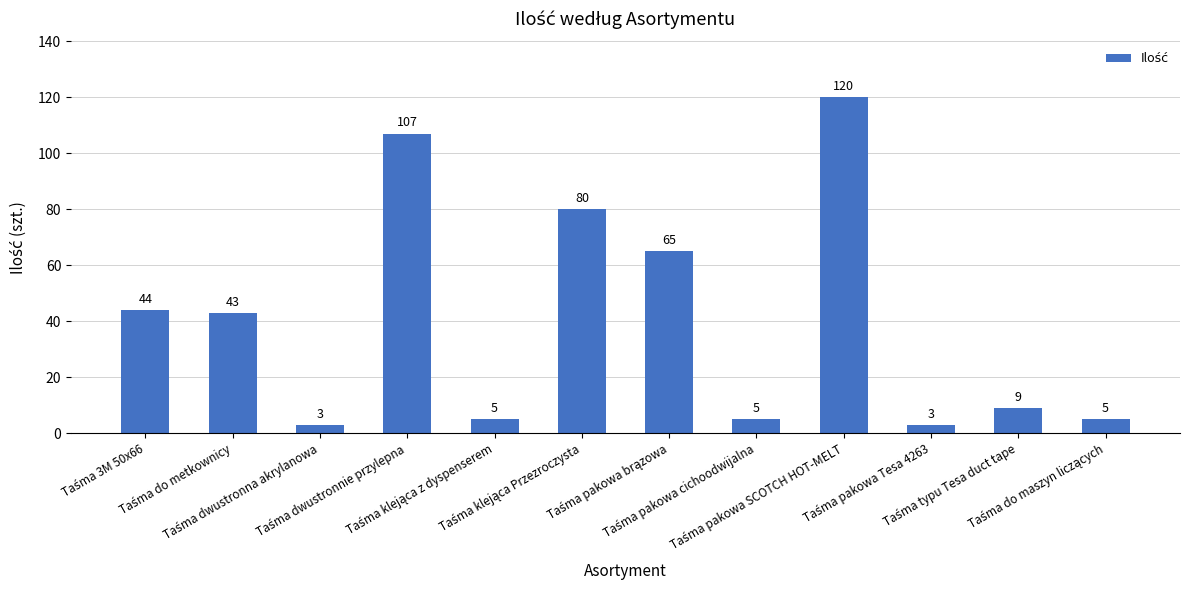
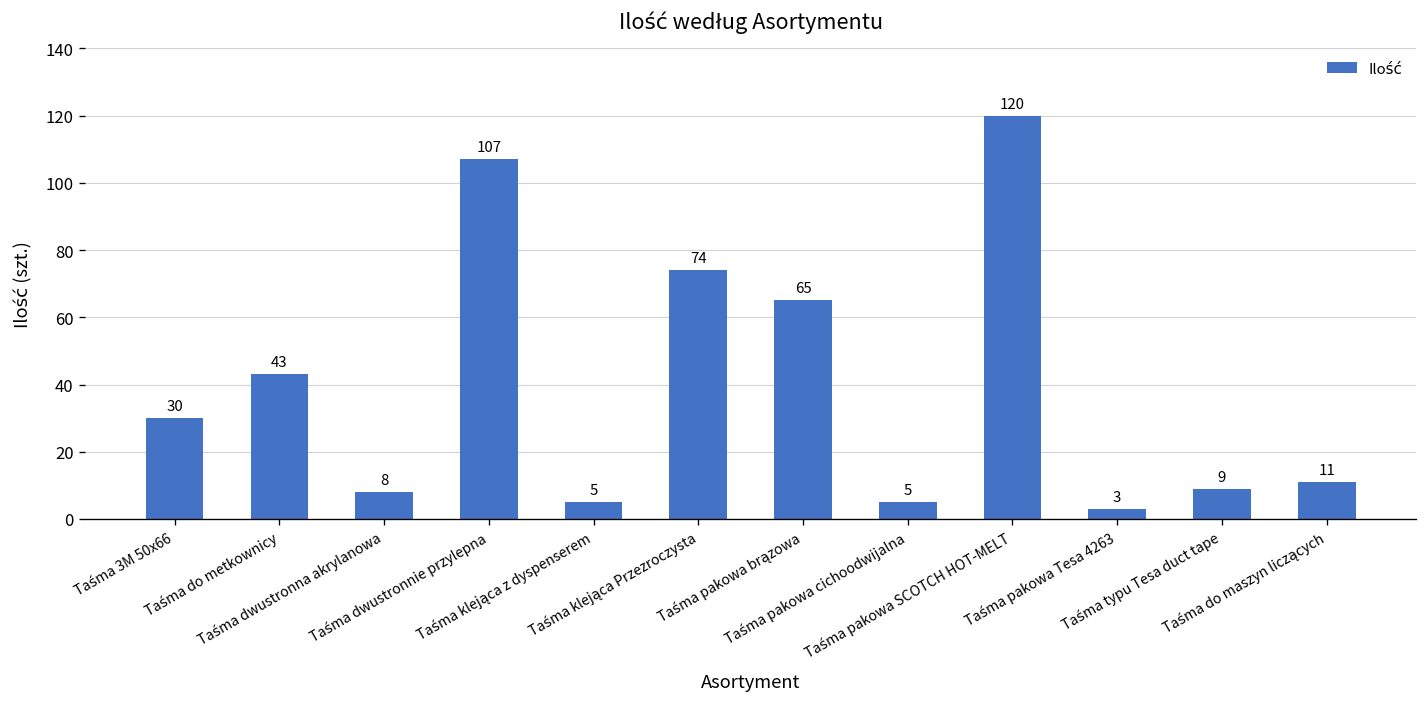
Taśma 3M 50x66: 44 -> 30
Taśma dwustronna akrylanowa: 3 -> 8
Taśma klejąca Przezroczysta: 80 -> 74
Taśma do maszyn liczących: 5 -> 11
